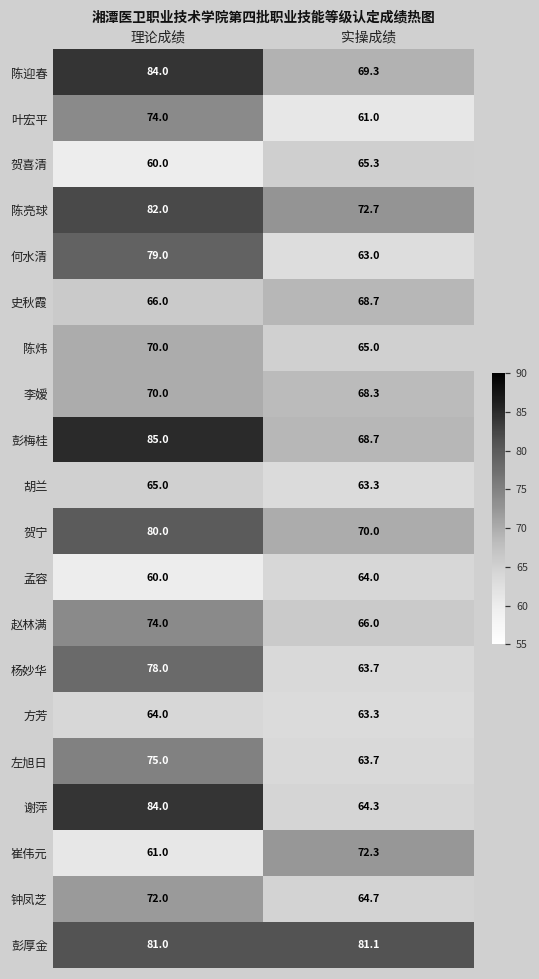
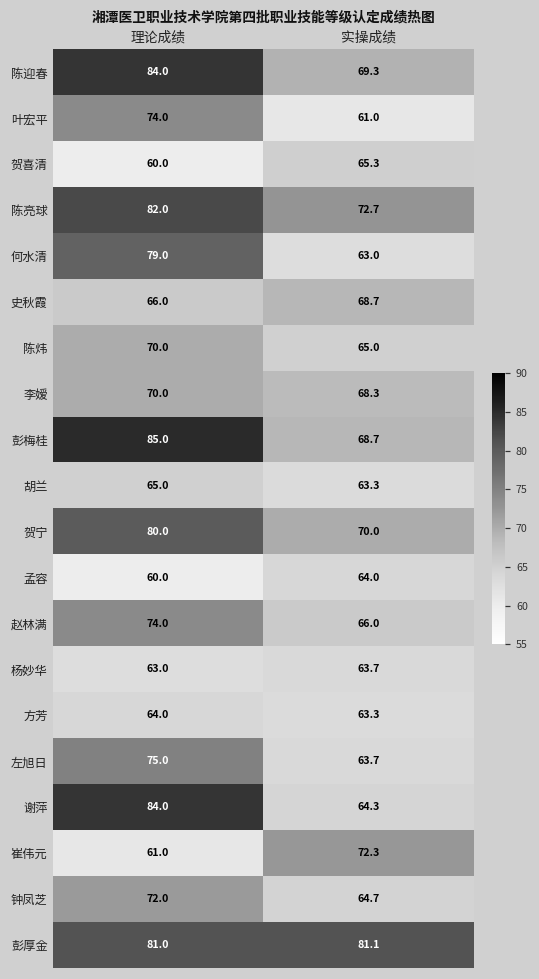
杨妙华, 理论成绩: 78.0 -> 63.0
